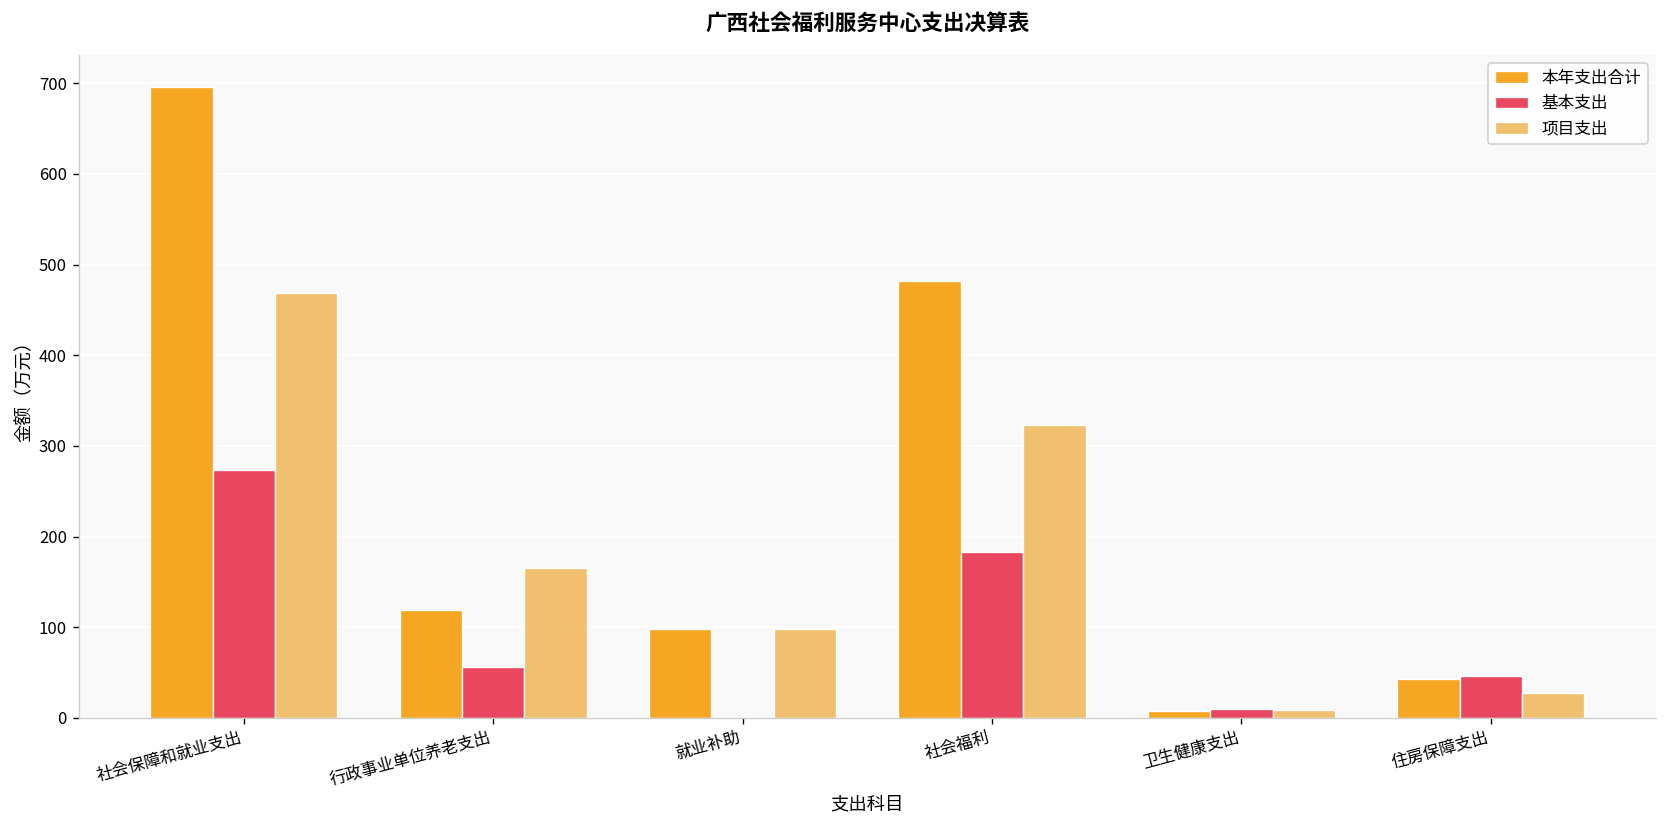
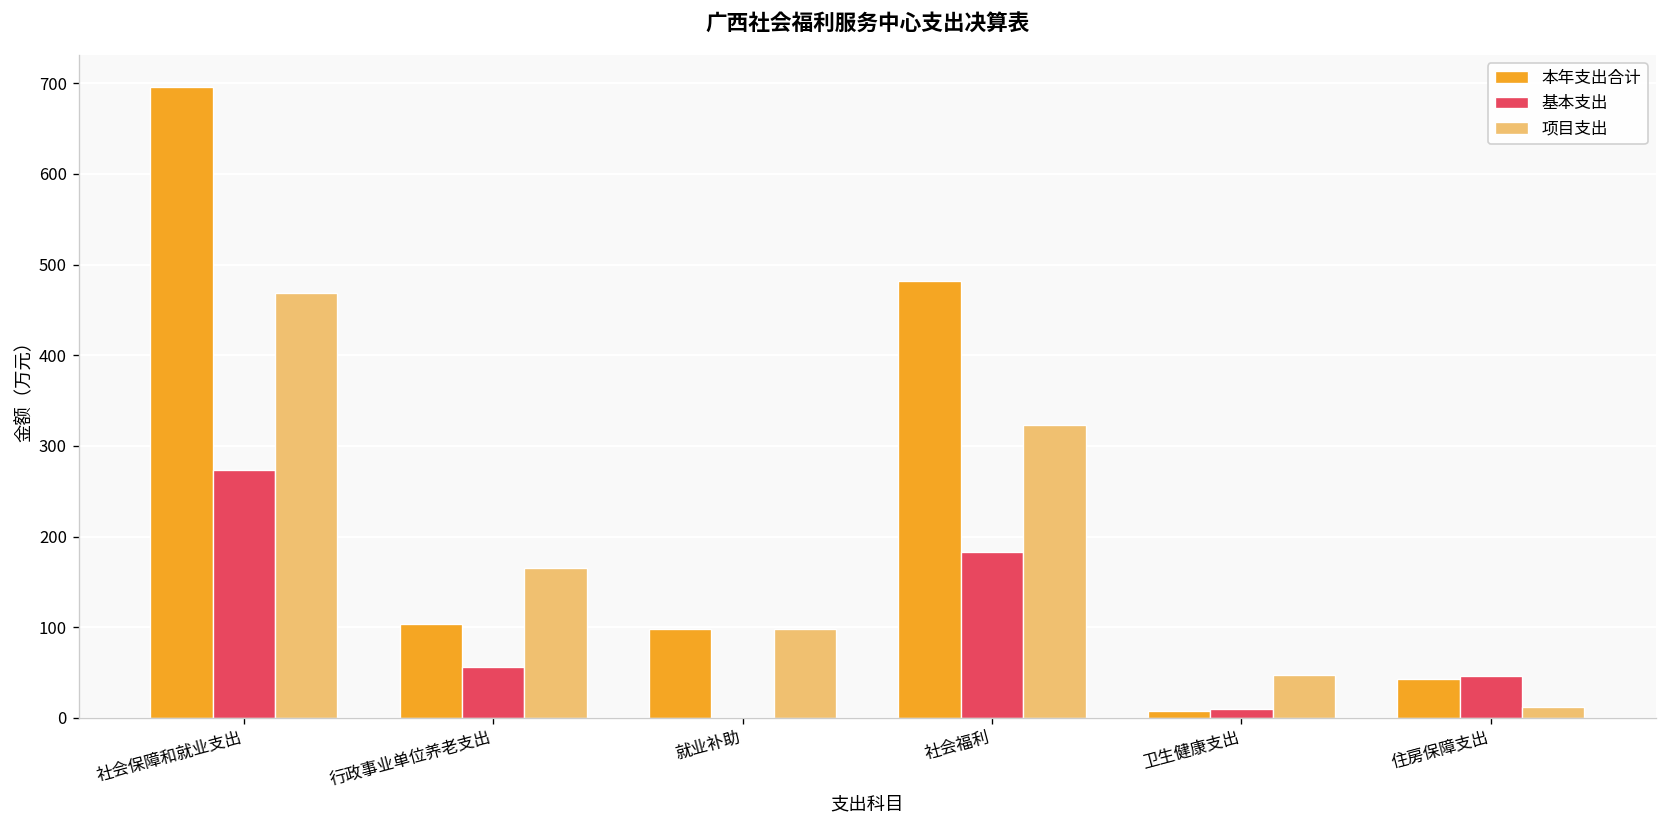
本年支出合计, 行政事业单位养老支出: 120 -> 100
项目支出, 卫生健康支出: 10 -> 50
项目支出, 住房保障支出: 30 -> 10
